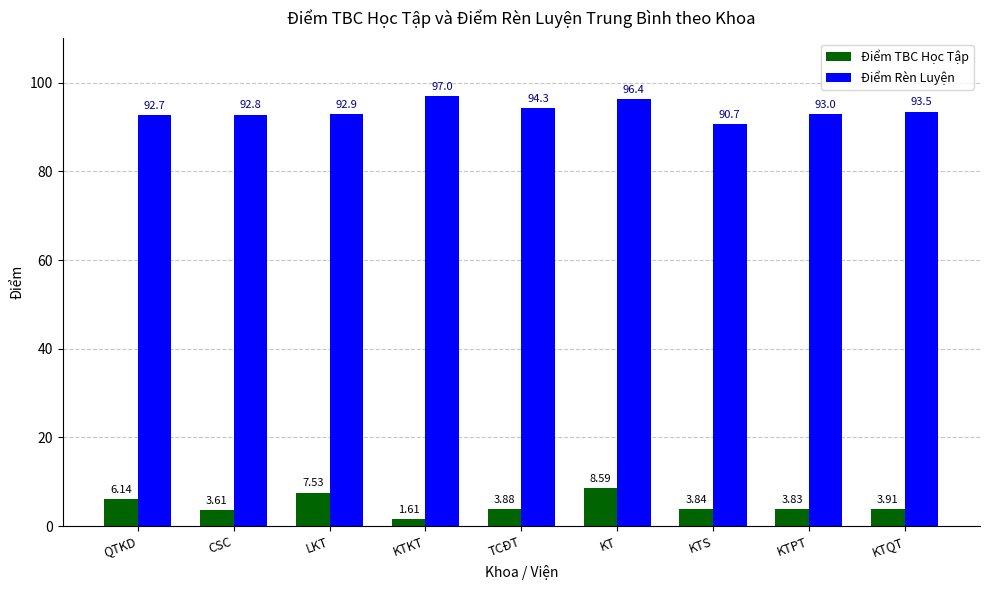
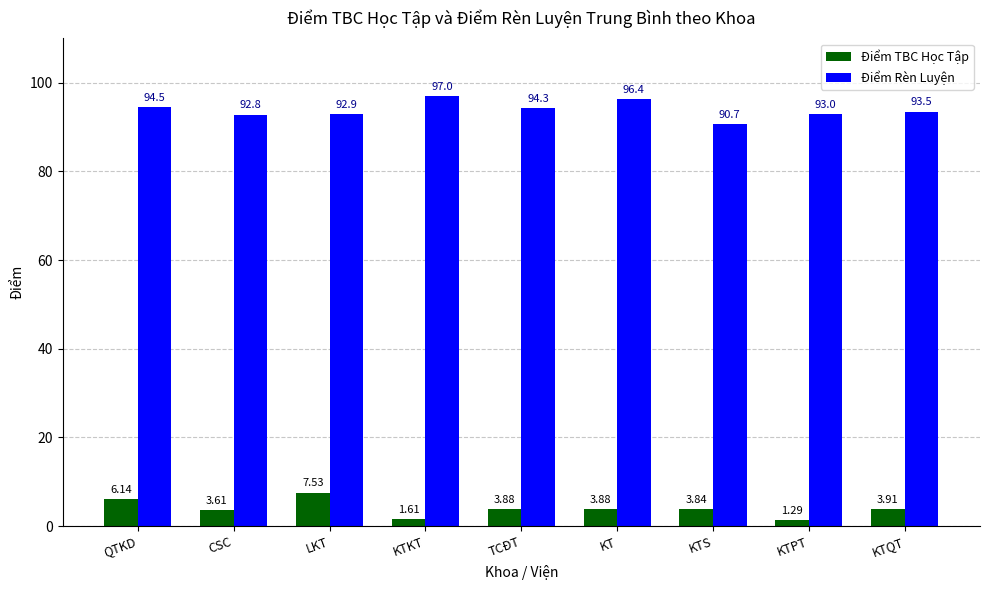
Điểm Rèn Luyện, QTKD: 92.7 -> 94.5
Điểm TBC Học Tập, KT: 8.59 -> 3.88
Điểm TBC Học Tập, KTPT: 3.83 -> 1.29
